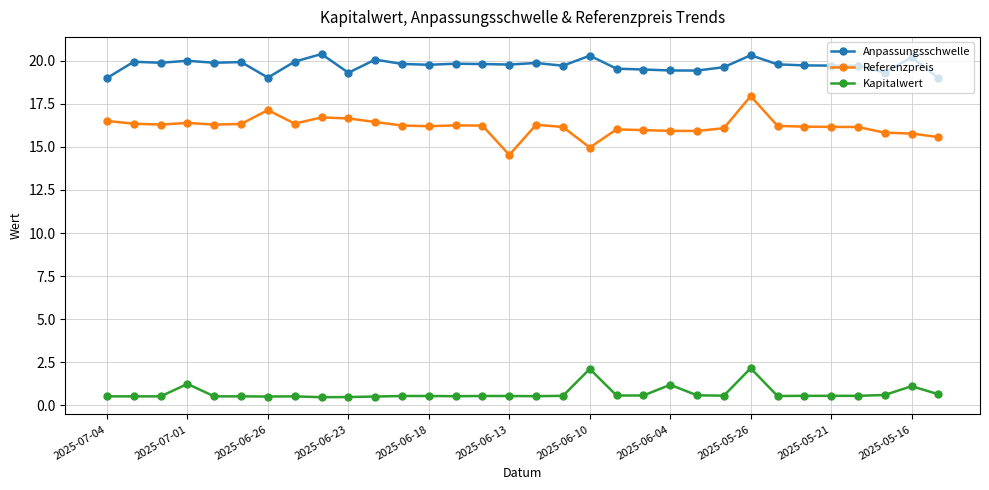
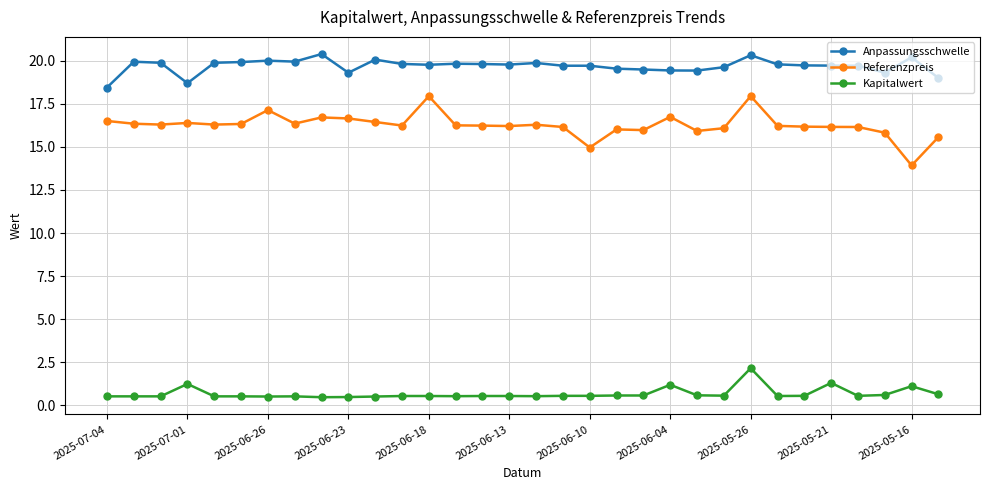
Anpassungsschwelle, 2025-07-04: 19.0 -> 18.4
Anpassungsschwelle, 2025-07-01: 20.0 -> 18.7
Anpassungsschwelle, 2025-06-26: 19.0 -> 20.0
Referenzpreis, 2025-06-18: 16.2 -> 17.9
Referenzpreis, 2025-06-13: 14.5 -> 16.2
Anpassungsschwelle, 2025-06-10: 20.3 -> 19.7
Kapitalwert, 2025-06-10: 2.1 -> 0.6
Referenzpreis, 2025-06-04: 15.9 -> 16.7
Kapitalwert, 2025-05-21: 0.6 -> 1.3
Referenzpreis, 2025-05-16: 15.8 -> 13.9
